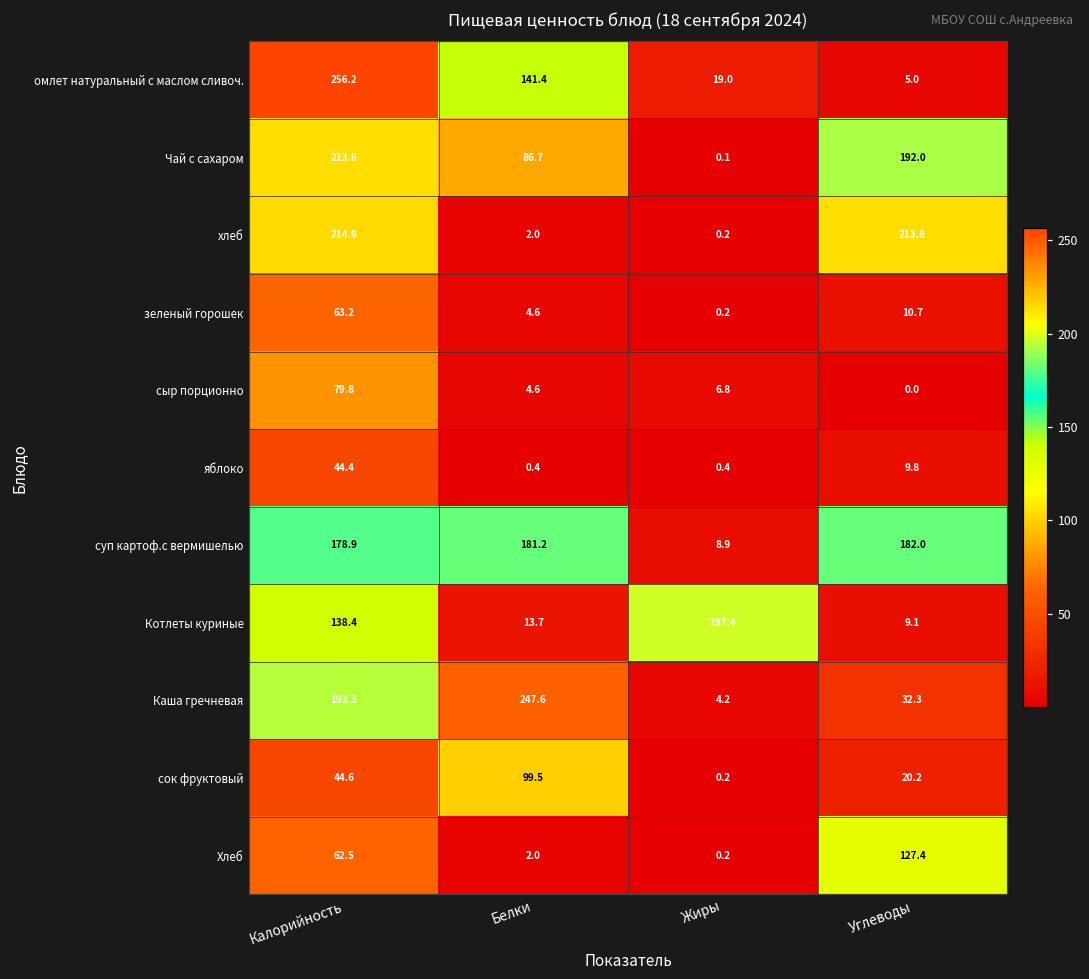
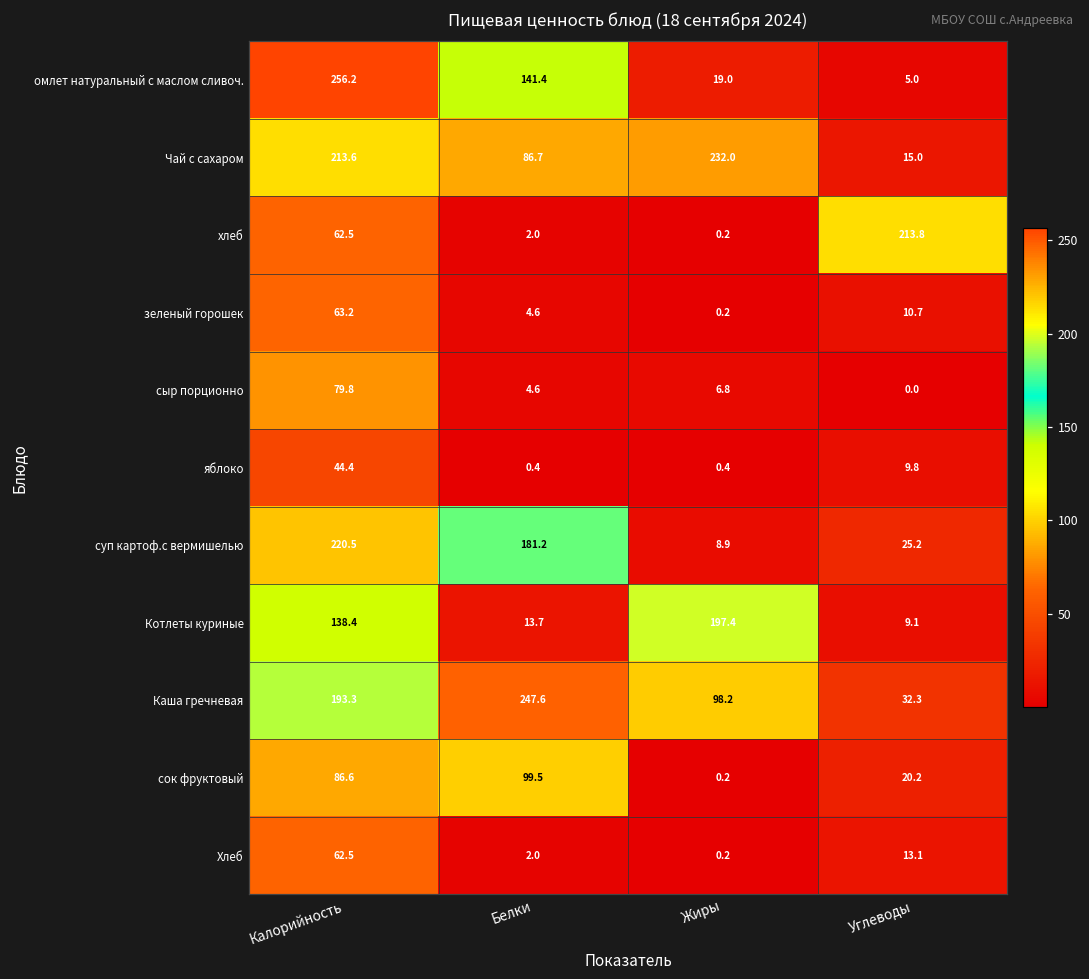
Чай с сахаром, Жиры: 0.1 -> 232.0
Чай с сахаром, Углеводы: 192.0 -> 15.0
хлеб, Калорийность: 214.9 -> 62.5
суп картоф.с вермишелью, Калорийность: 178.9 -> 220.5
суп картоф.с вермишелью, Углеводы: 182.0 -> 25.2
Каша гречневая, Жиры: 4.2 -> 98.2
сок фруктовый, Калорийность: 44.6 -> 86.6
Хлеб, Углеводы: 127.4 -> 13.1
